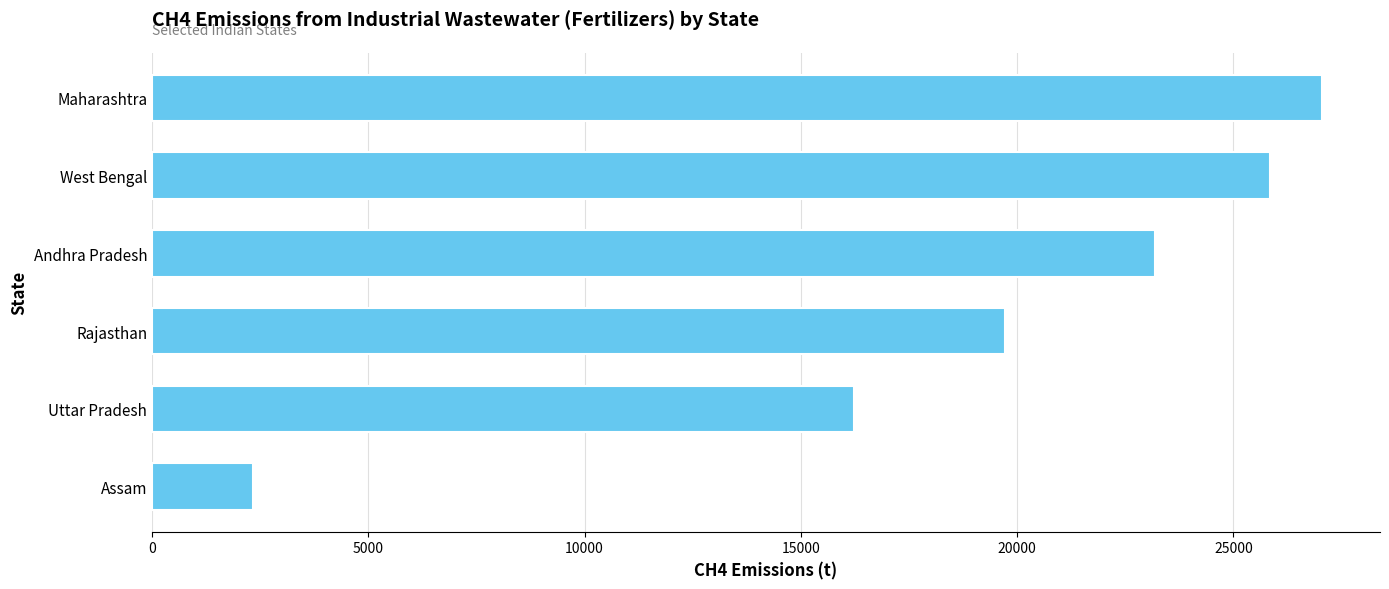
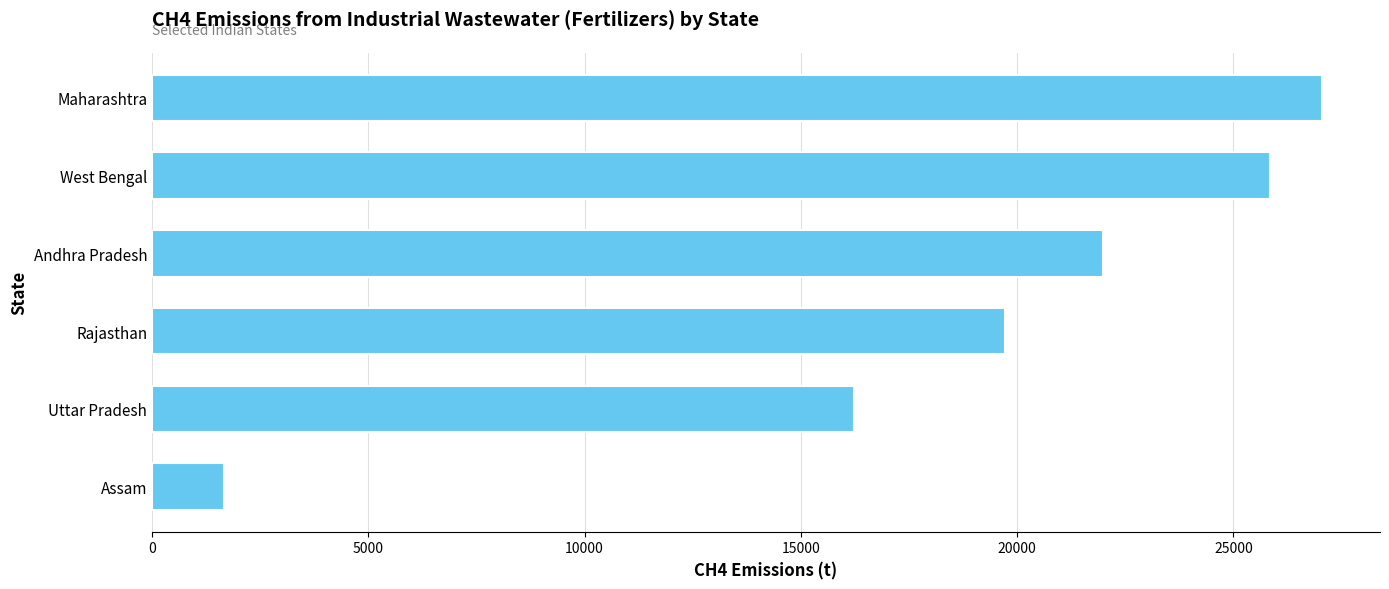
Andhra Pradesh: 23200 -> 22000
Assam: 2300 -> 1700
